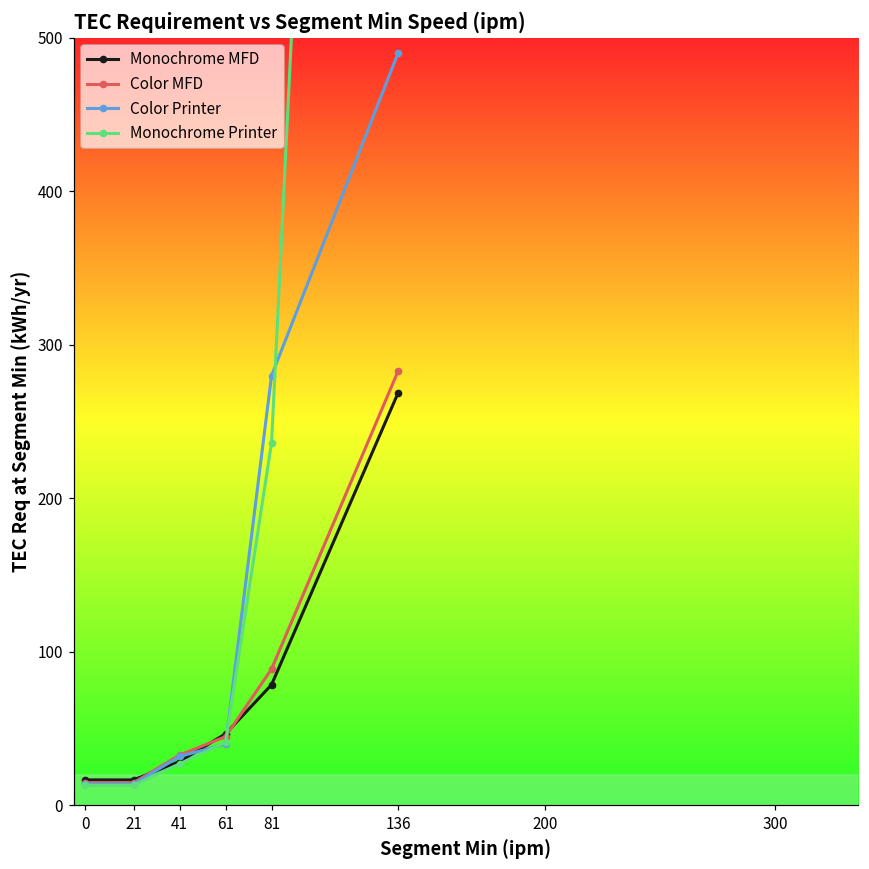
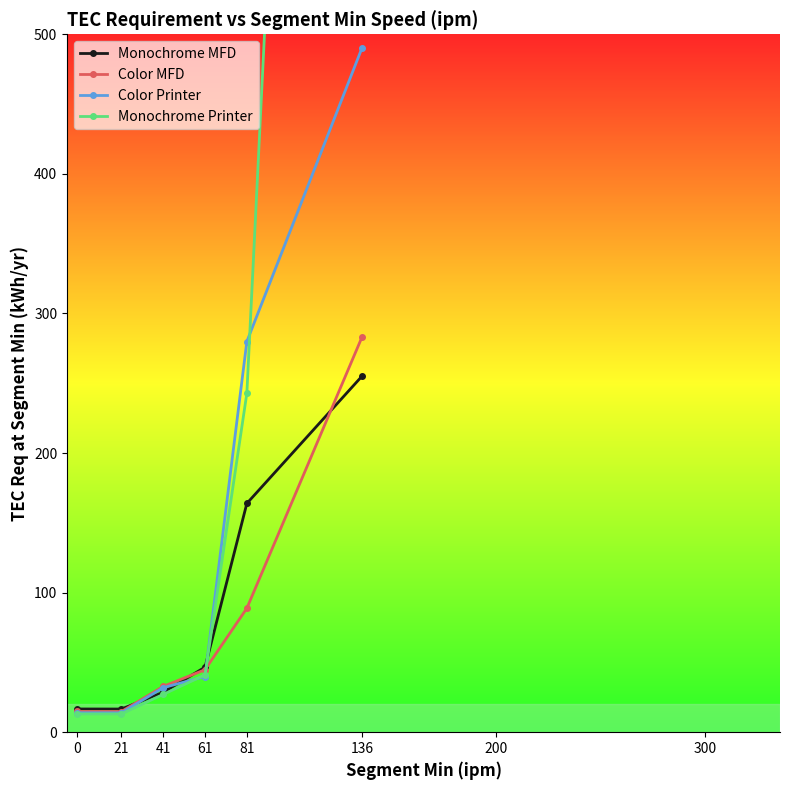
Monochrome MFD, 81: 79 -> 164
Monochrome Printer, 81: 236 -> 243
Monochrome MFD, 136: 269 -> 255
